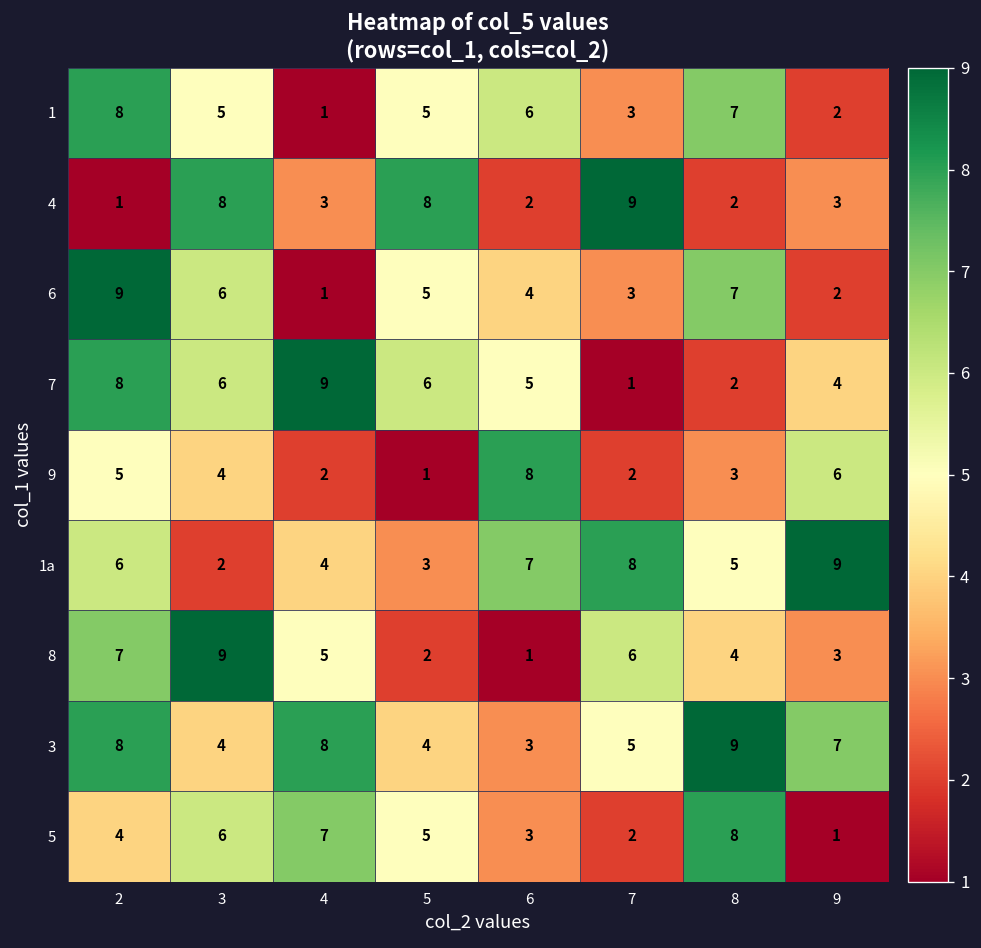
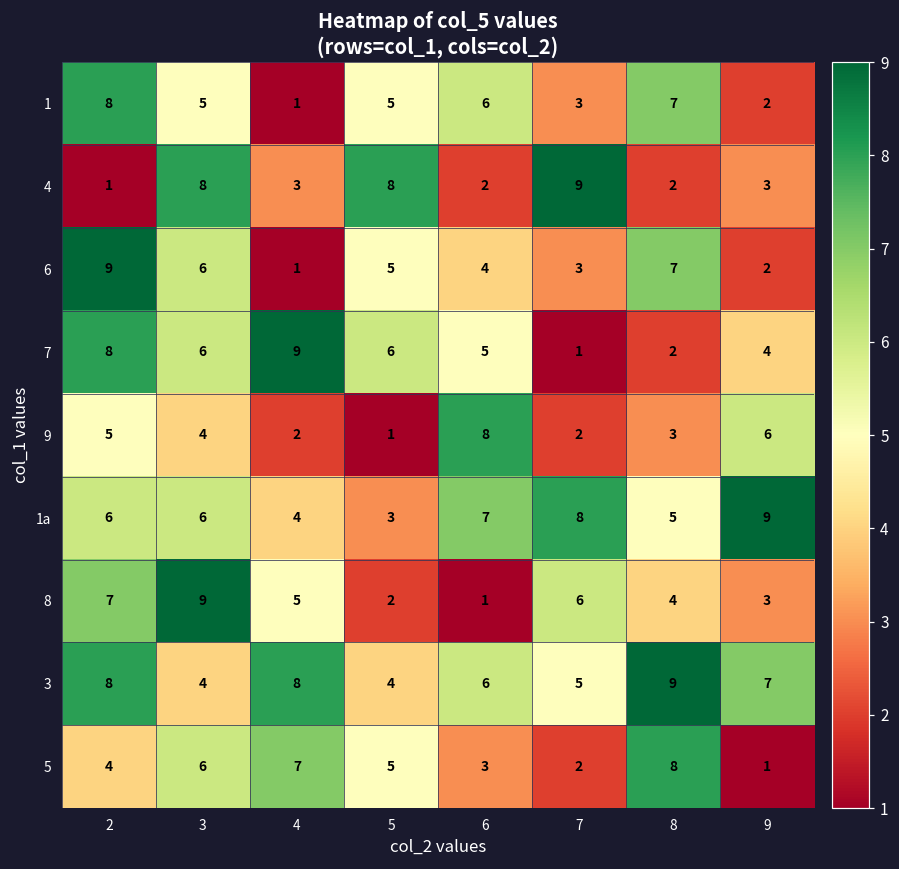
1a, 3: 2 -> 6
3, 6: 3 -> 6
